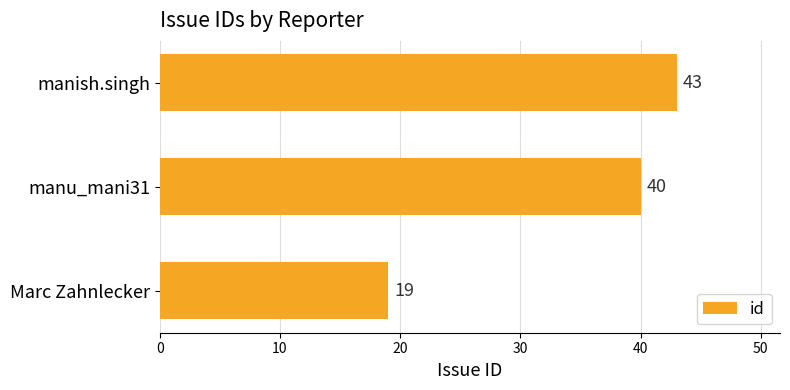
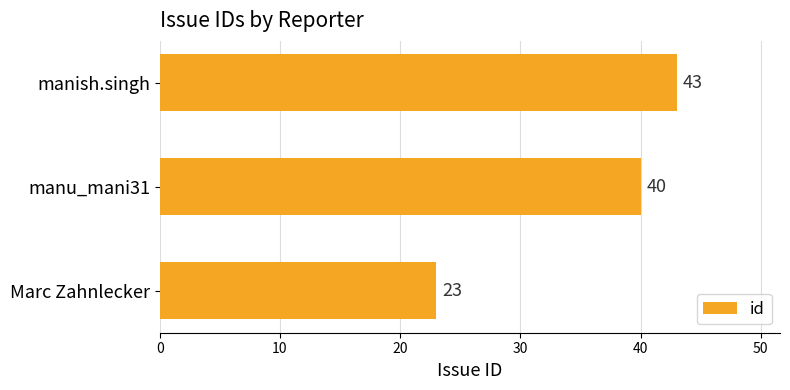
Marc Zahnlecker: 19 -> 23
